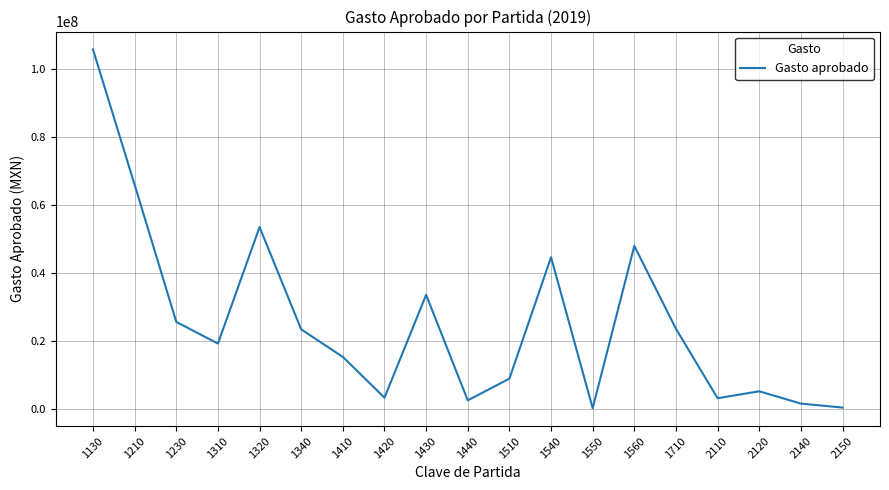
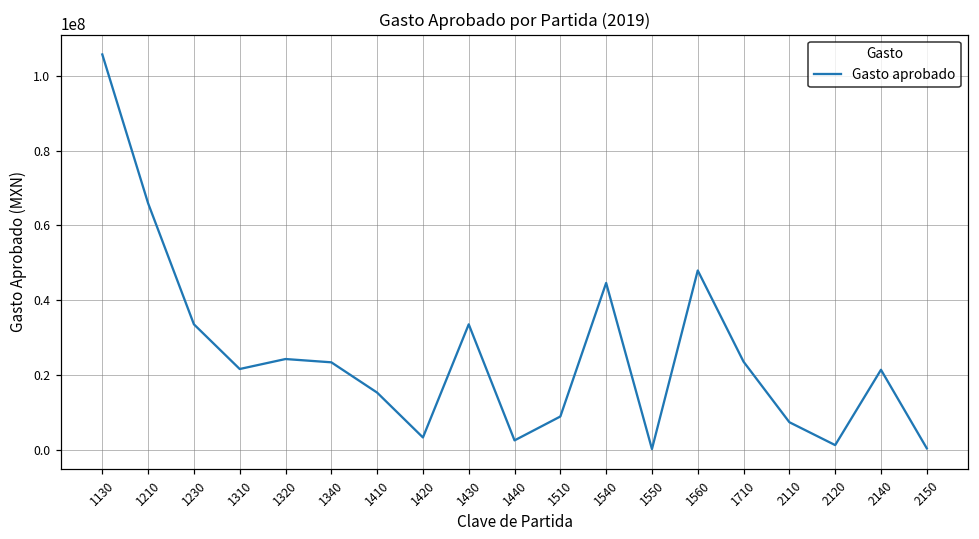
1230: 26000000 -> 34000000
1310: 19000000 -> 22000000
1320: 54000000 -> 24000000
2110: 3000000 -> 8000000
2120: 5000000 -> 1000000
2140: 2000000 -> 22000000
